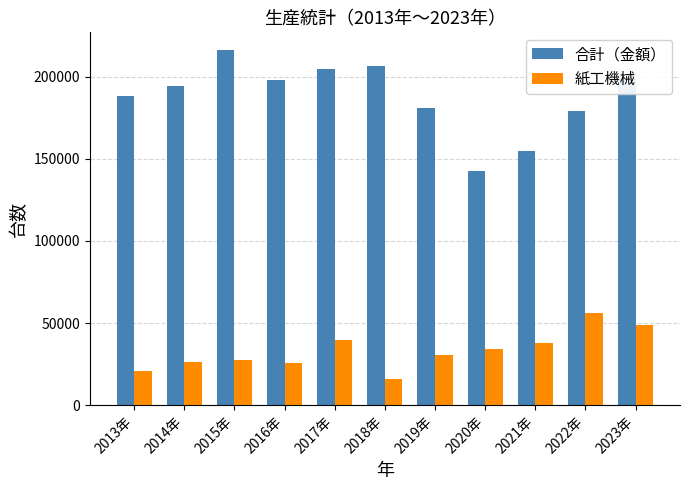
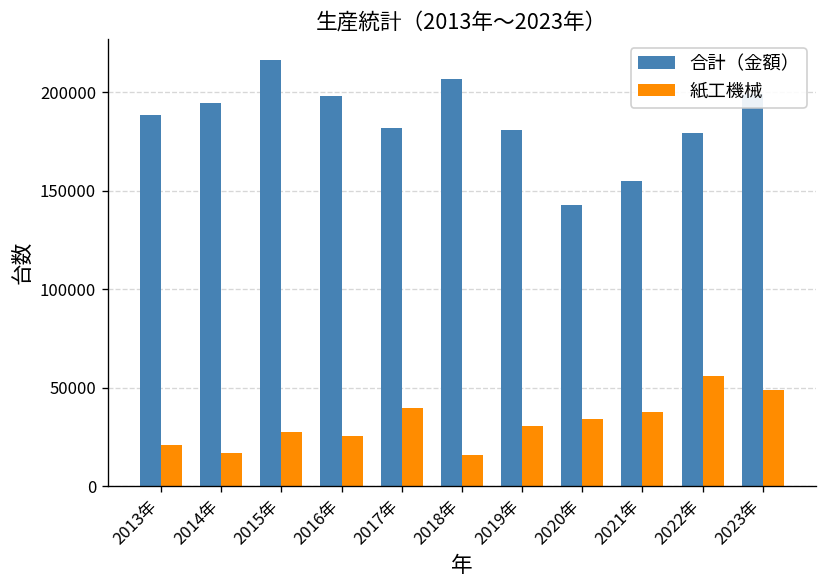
紙工機械, 2014年: 26000 -> 17000
合計（金額）, 2017年: 204000 -> 182000
